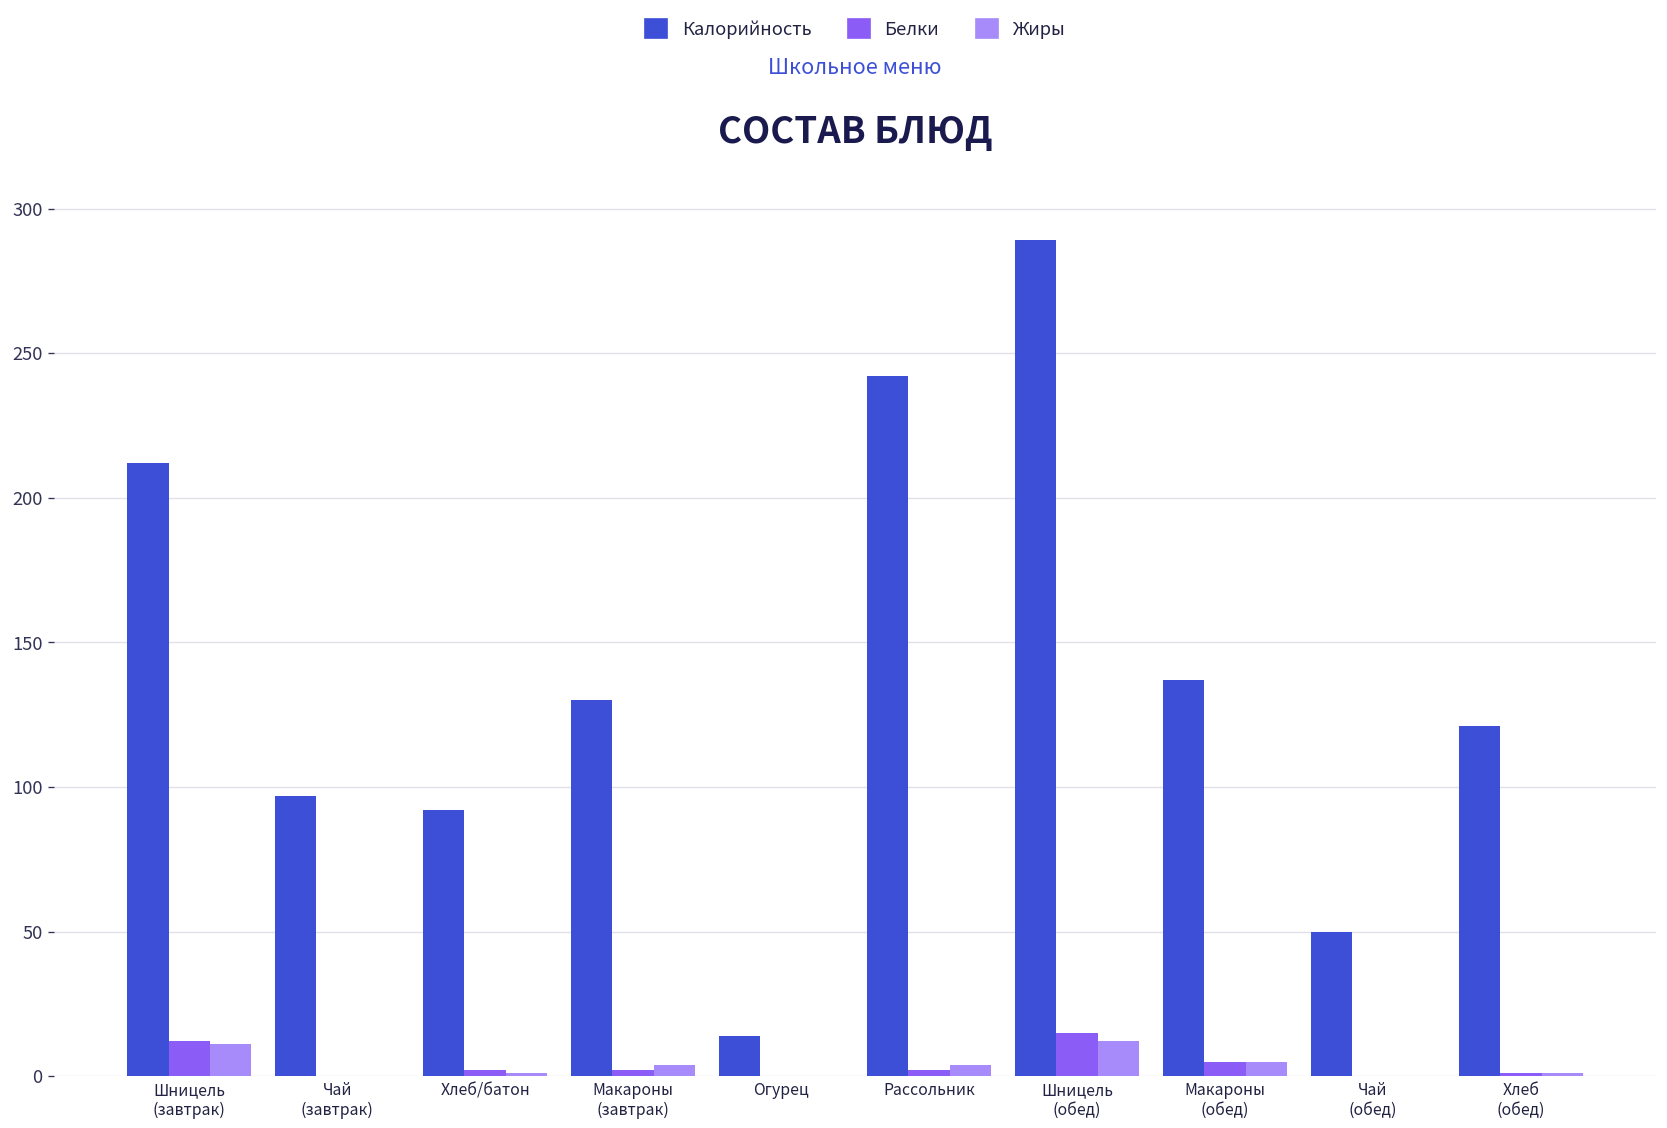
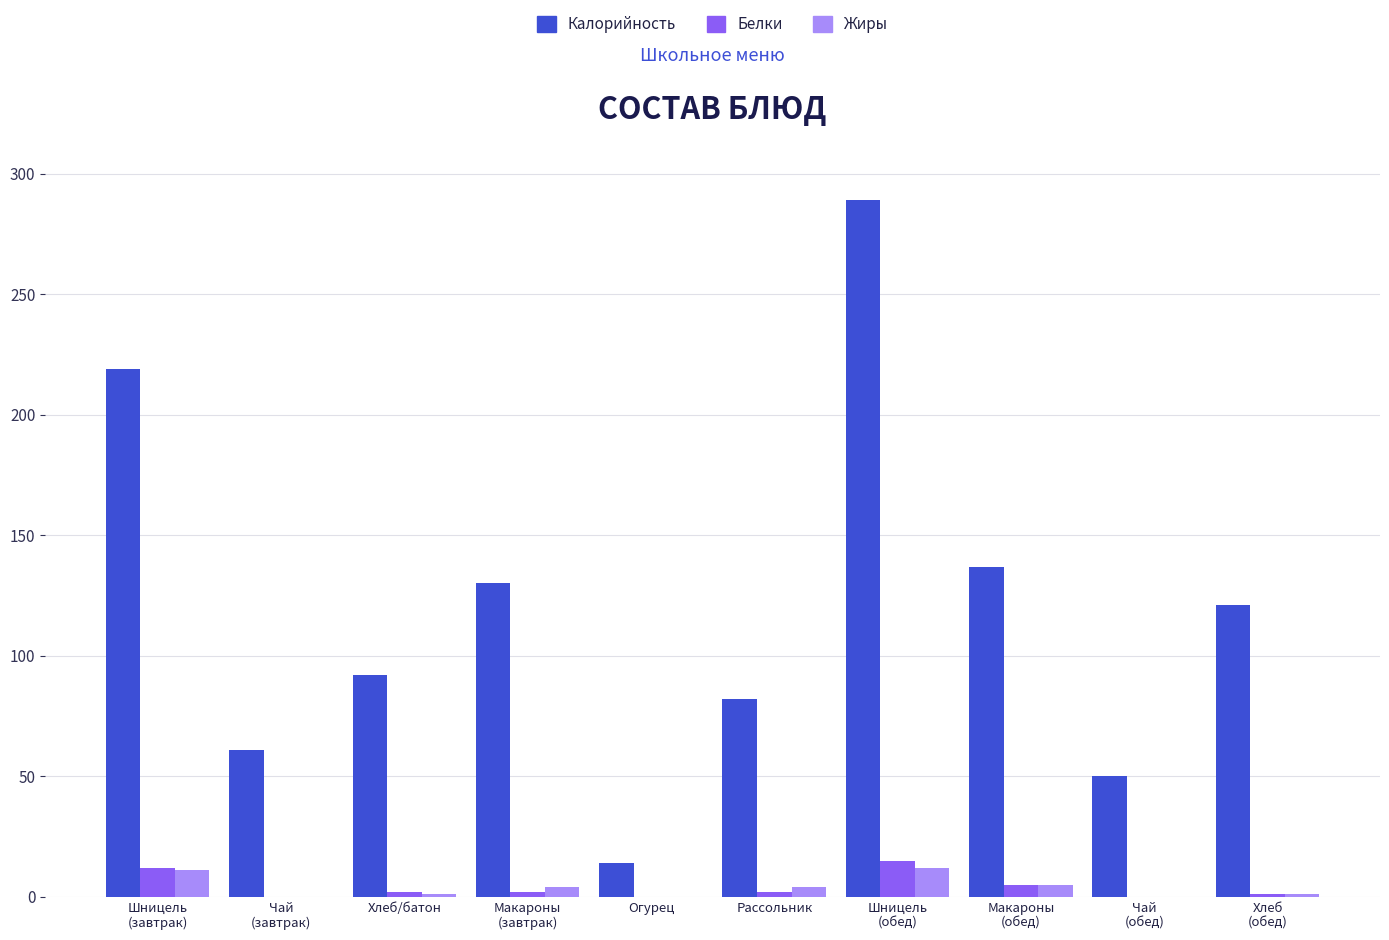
Калорийность, Шницель (завтрак): 212 -> 219
Калорийность, Чай (завтрак): 97 -> 61
Калорийность, Рассольник: 242 -> 82
